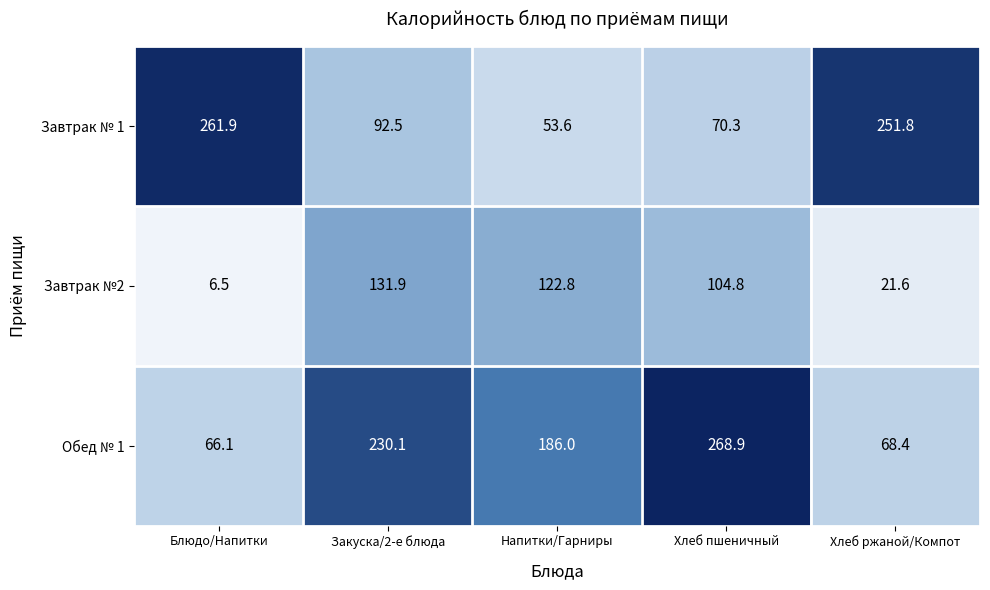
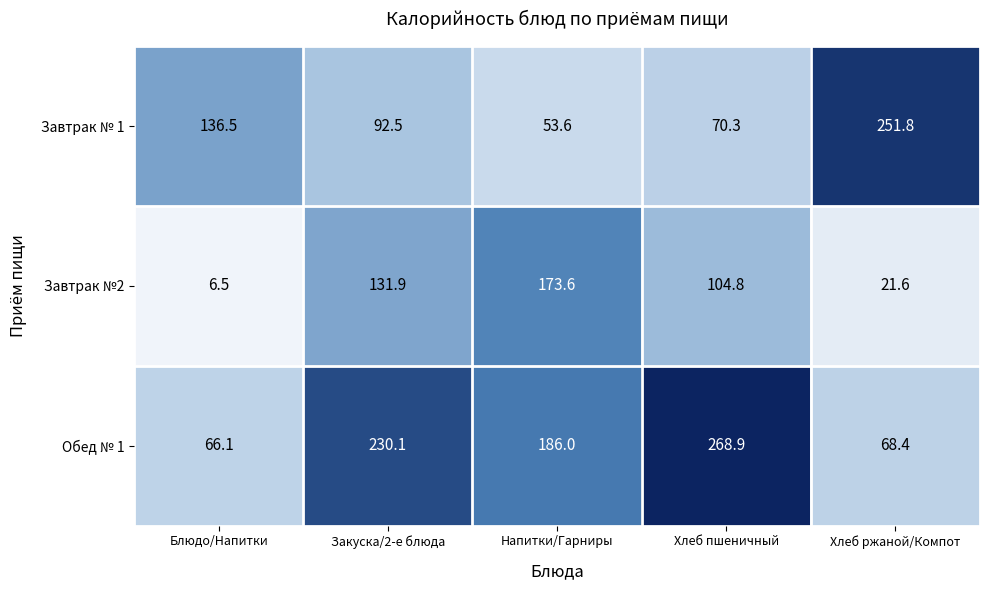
Завтрак № 1, Блюдо/Напитки: 261.9 -> 136.5
Завтрак №2, Напитки/Гарниры: 122.8 -> 173.6
